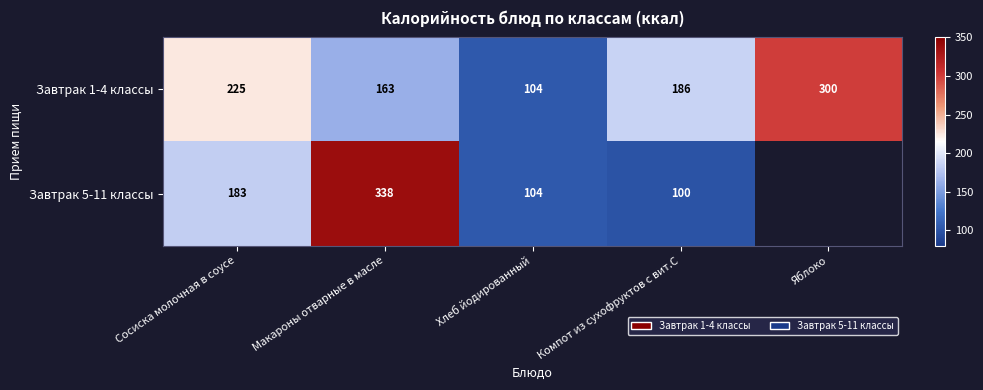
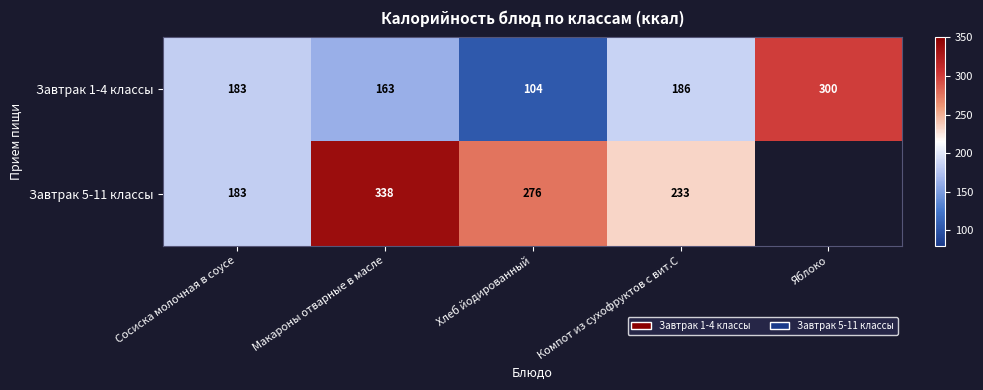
Завтрак 1-4 классы, Сосиска молочная в соусе: 225 -> 183
Завтрак 5-11 классы, Хлеб йодированный: 104 -> 276
Завтрак 5-11 классы, Компот из сухофруктов с вит.С: 100 -> 233
